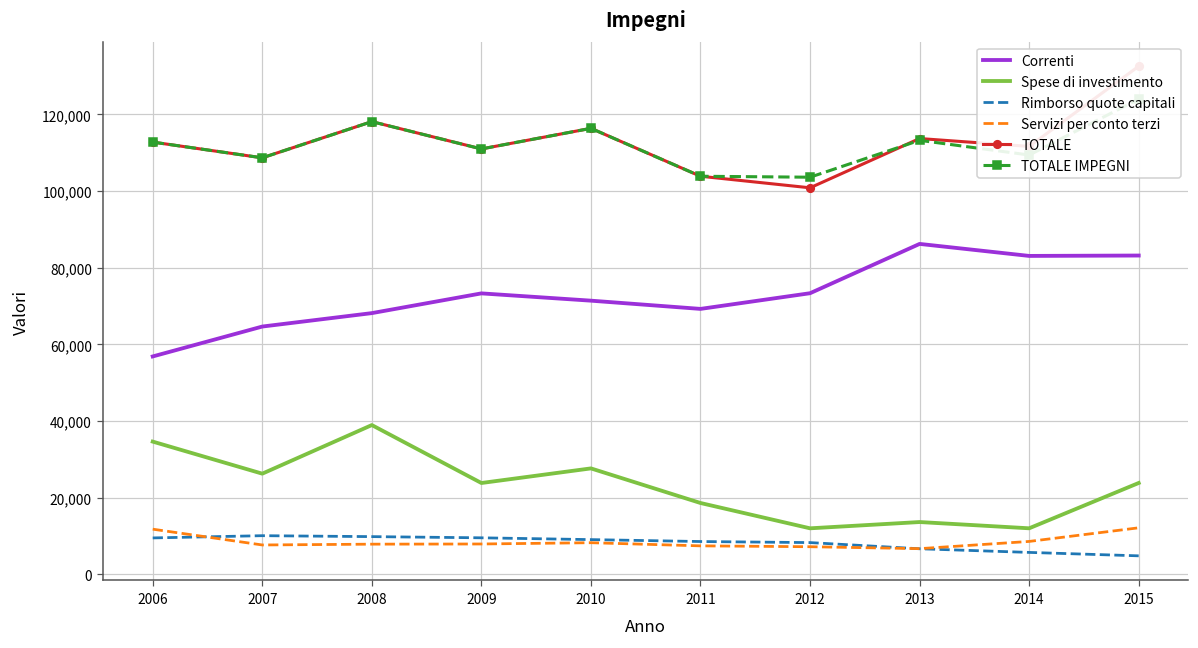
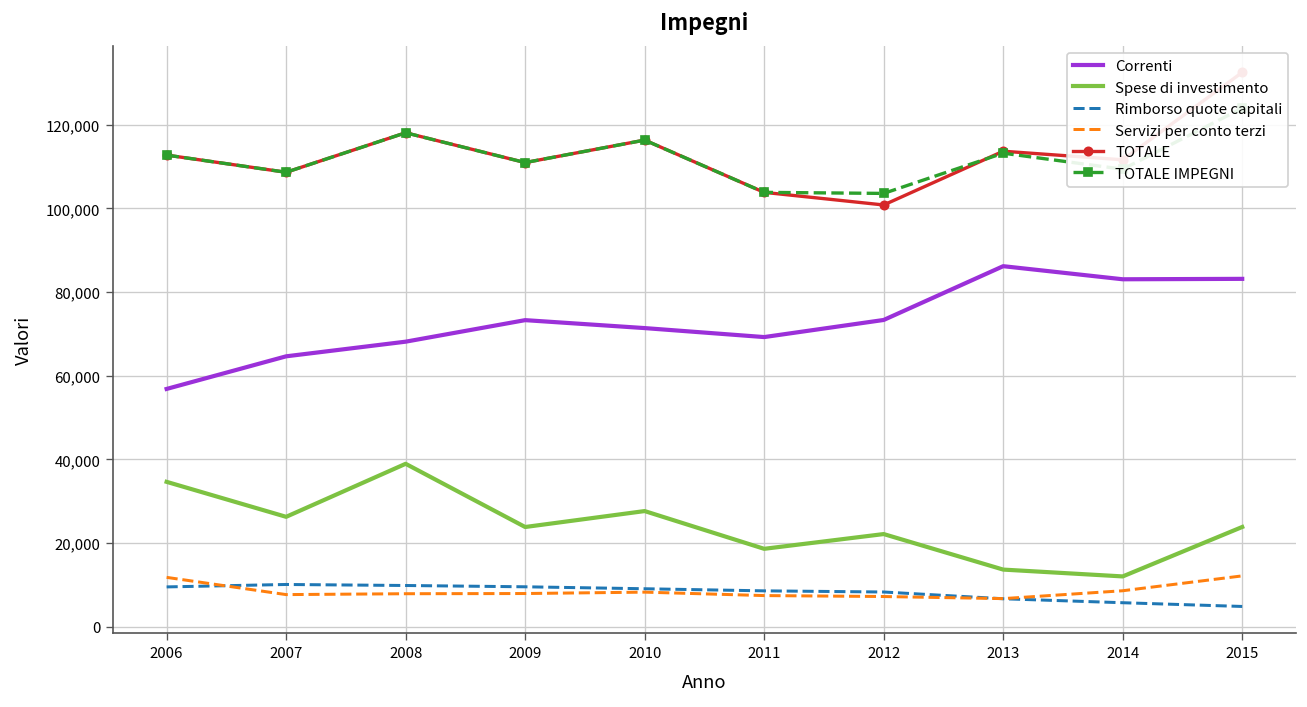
Spese di investimento, 2012: 12,000 -> 22,000
